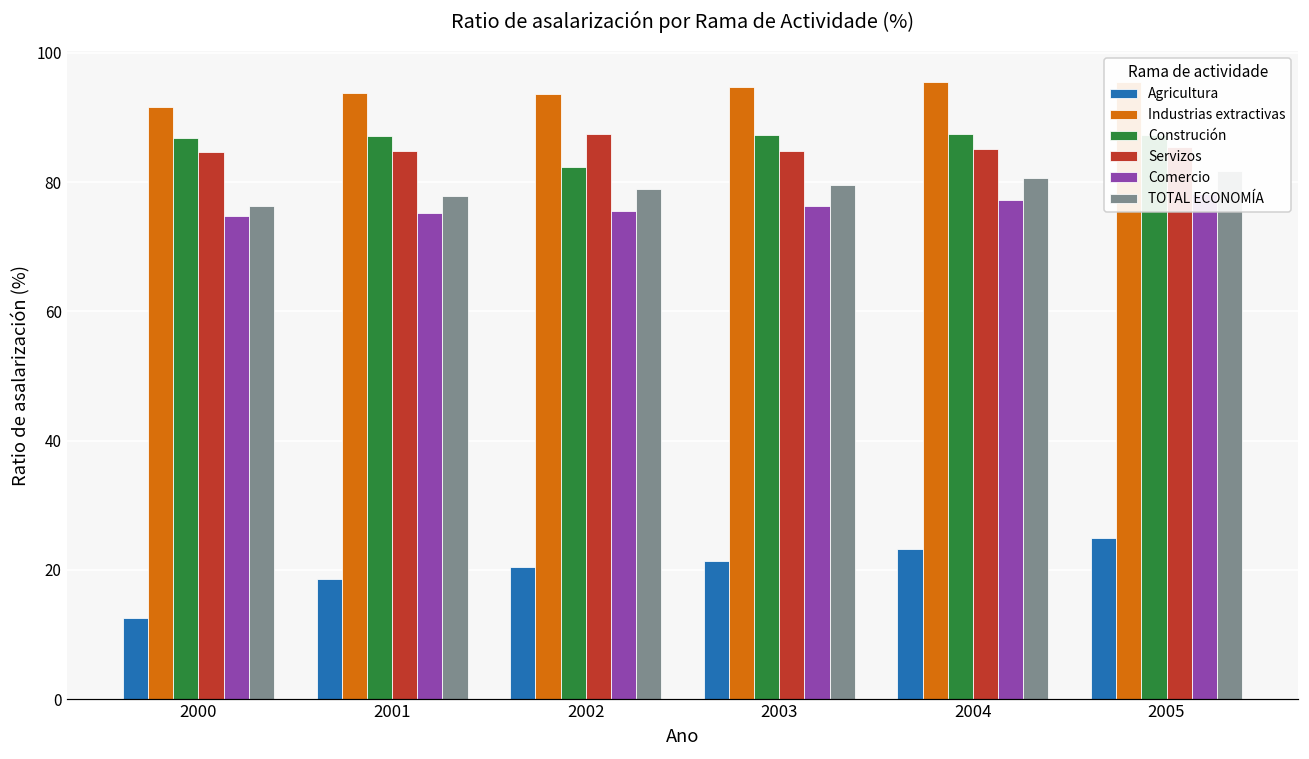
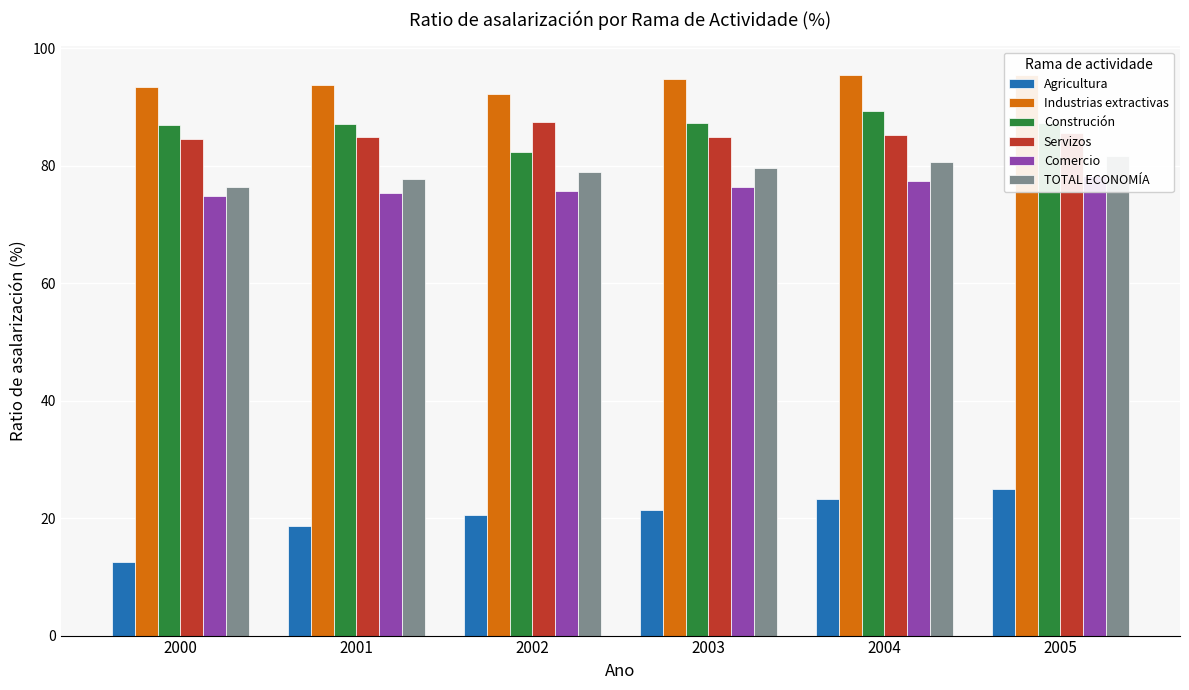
Industrias extractivas, 2000: 92 -> 93
Industrias extractivas, 2002: 94 -> 92
Construción, 2004: 87 -> 89
